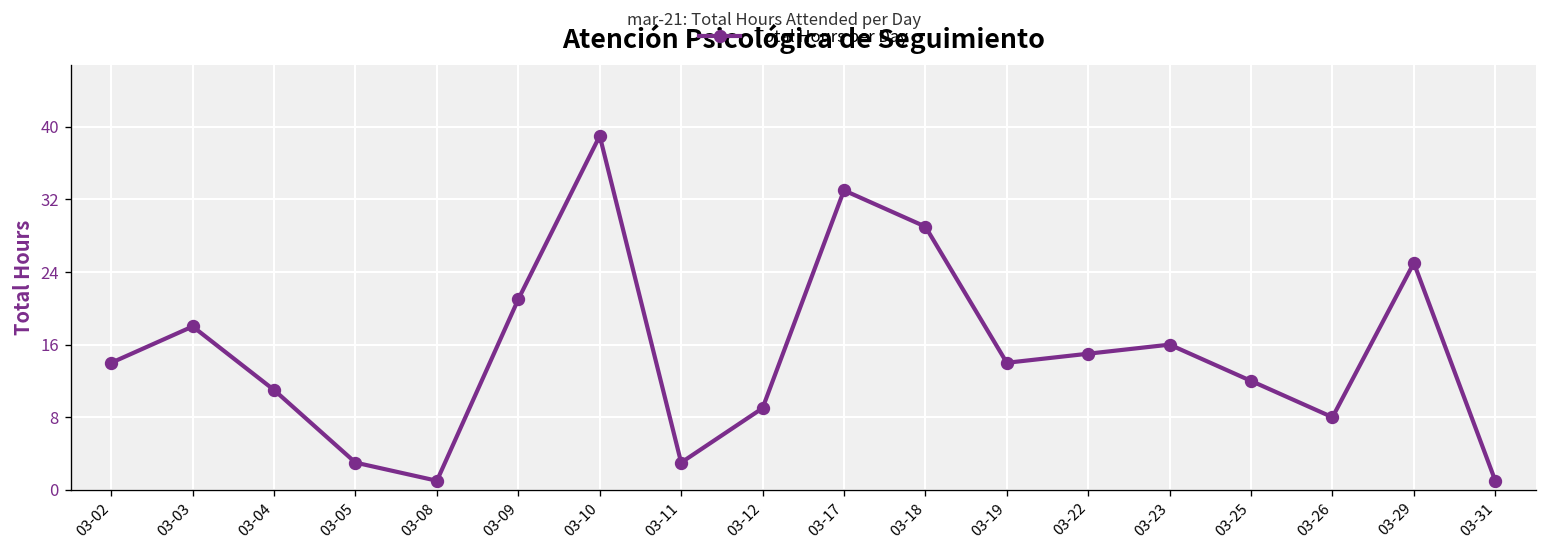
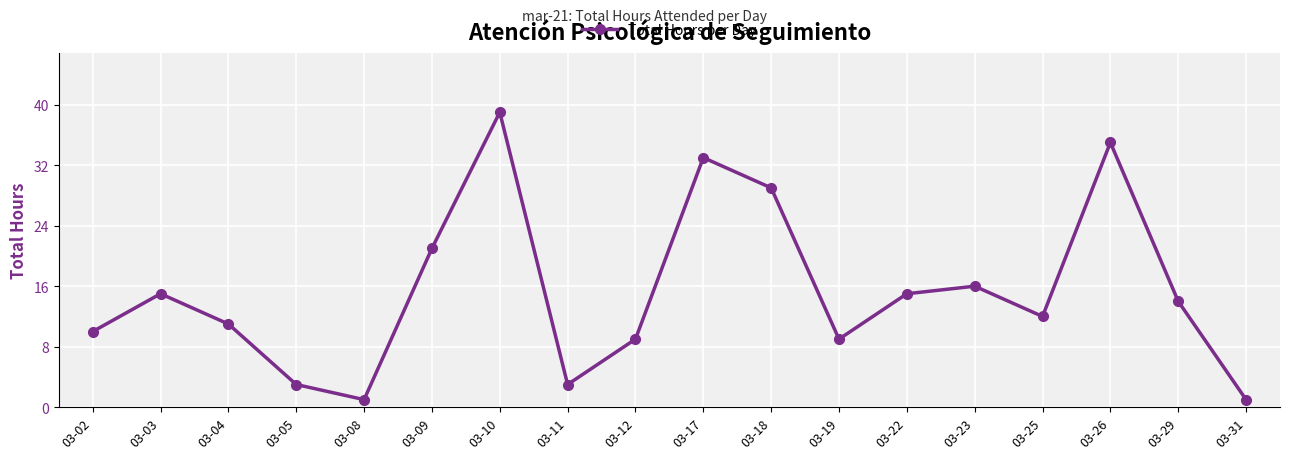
03-02: 14 -> 10
03-03: 18 -> 15
03-19: 14 -> 9
03-26: 8 -> 35
03-29: 25 -> 14
